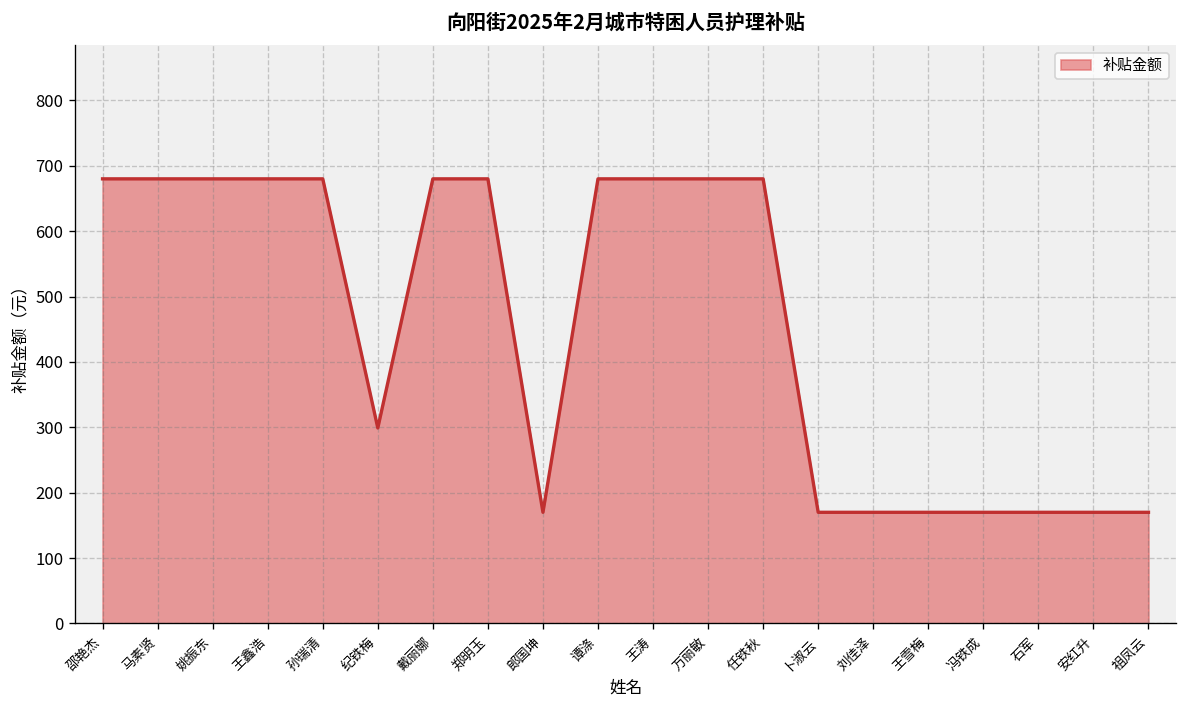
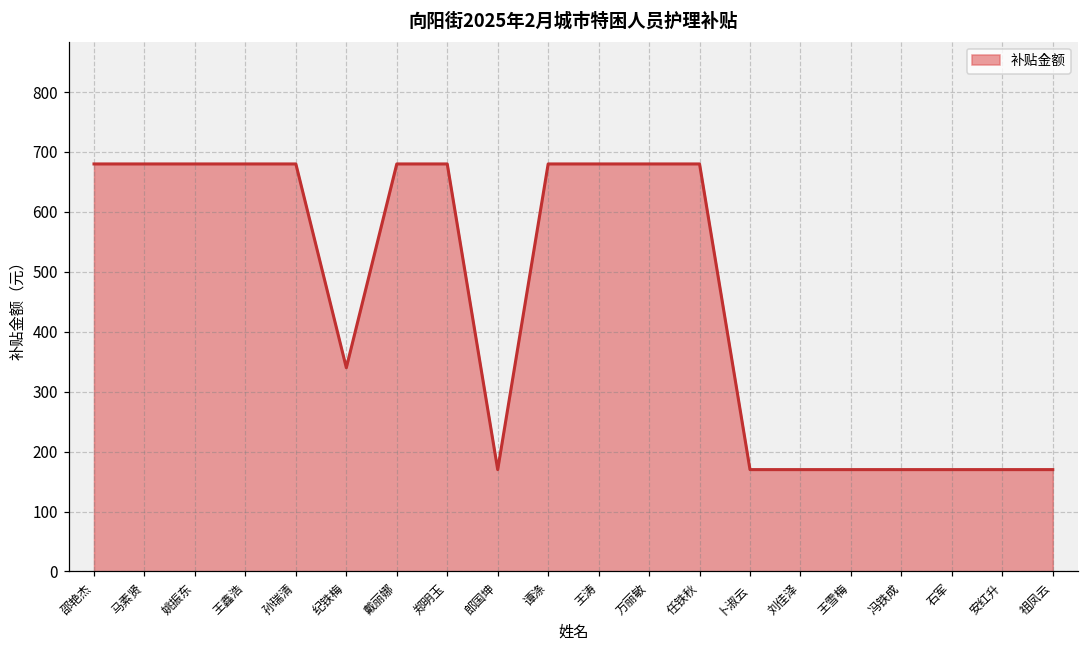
纪铁梅: 300 -> 340
